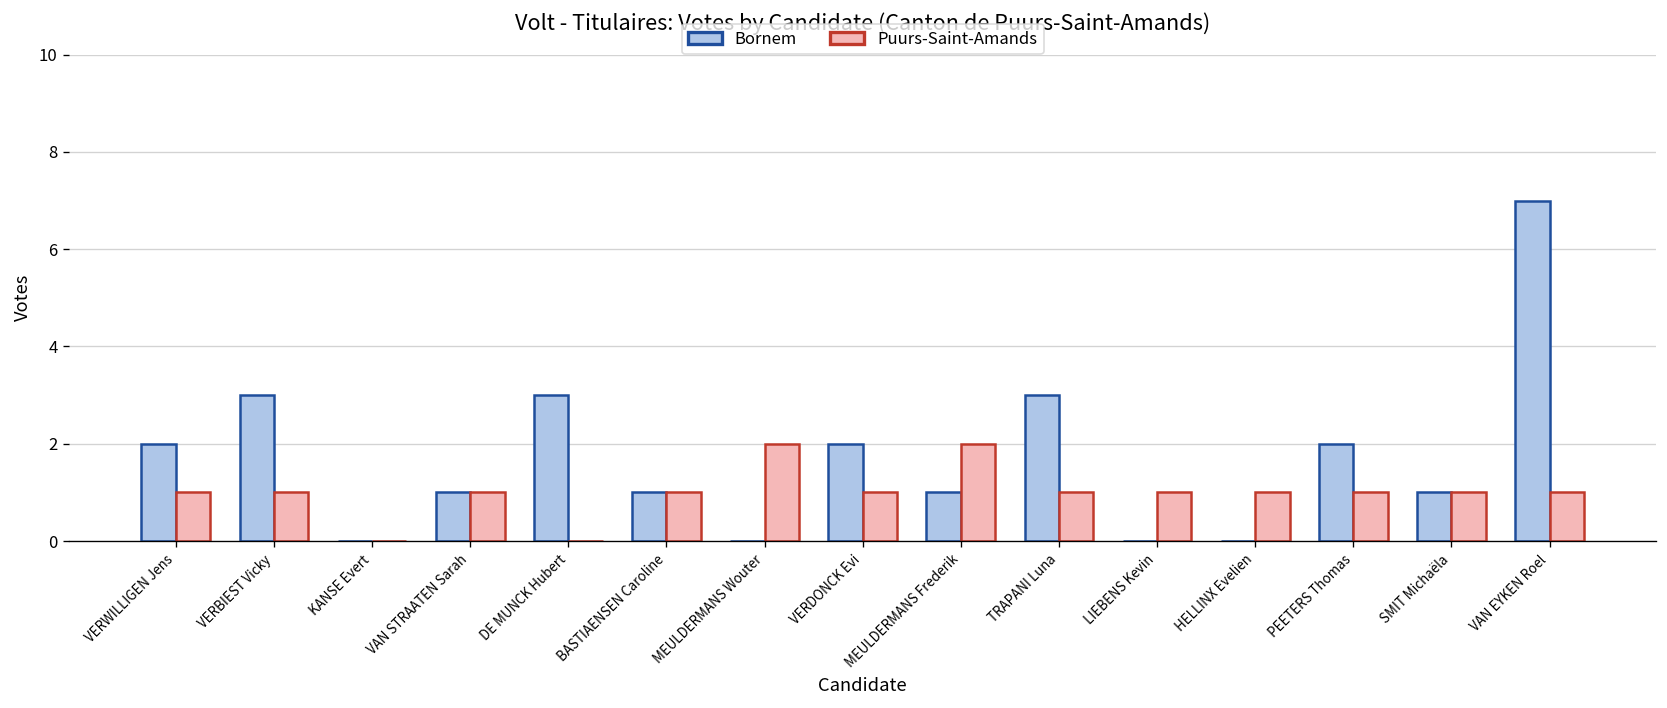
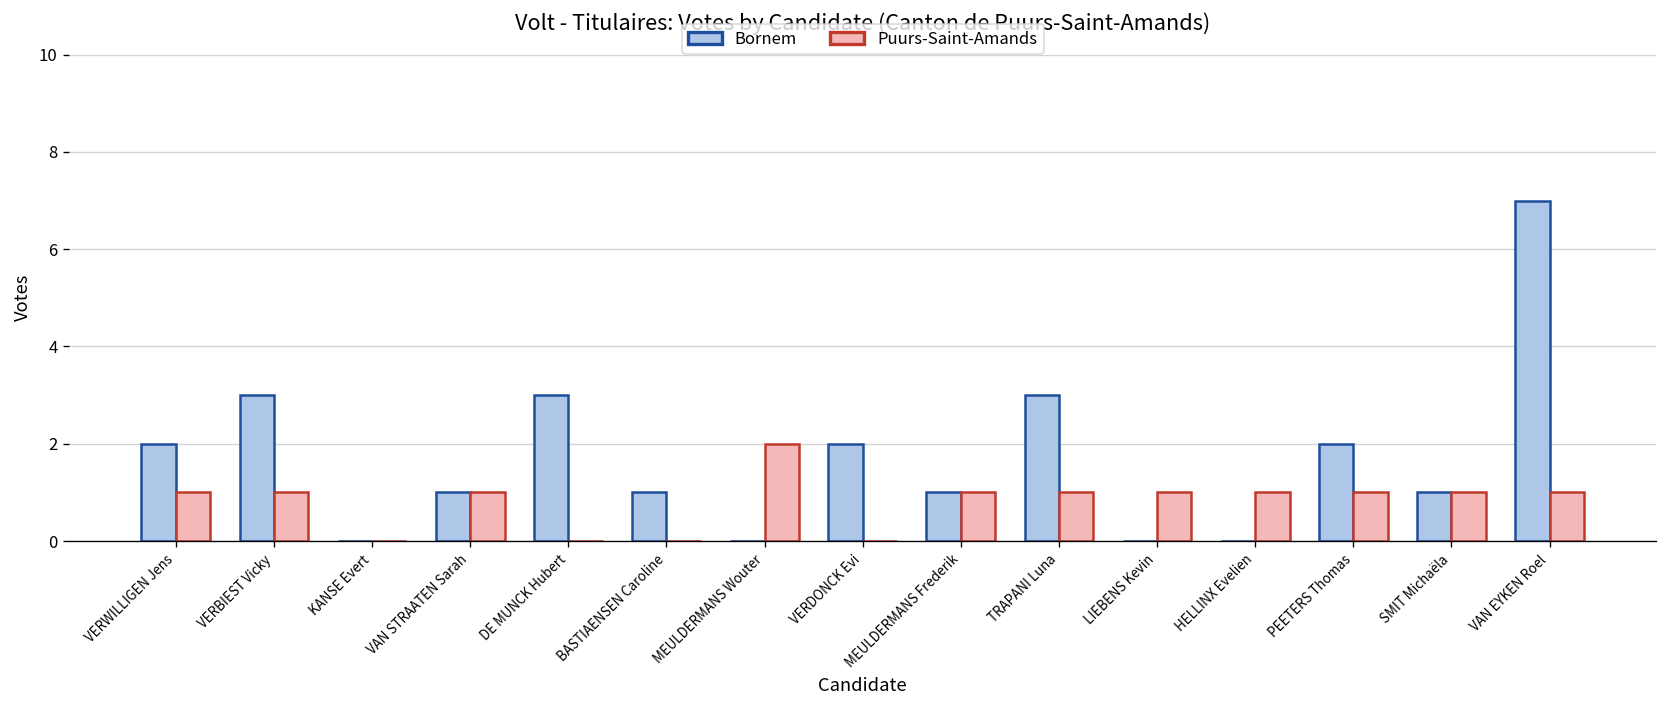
Puurs-Saint-Amands, BASTIAENSEN Caroline: 1 -> 0
Puurs-Saint-Amands, VERDONCK Evi: 1 -> 0
Puurs-Saint-Amands, MEULDERMANS Frederik: 2 -> 1
